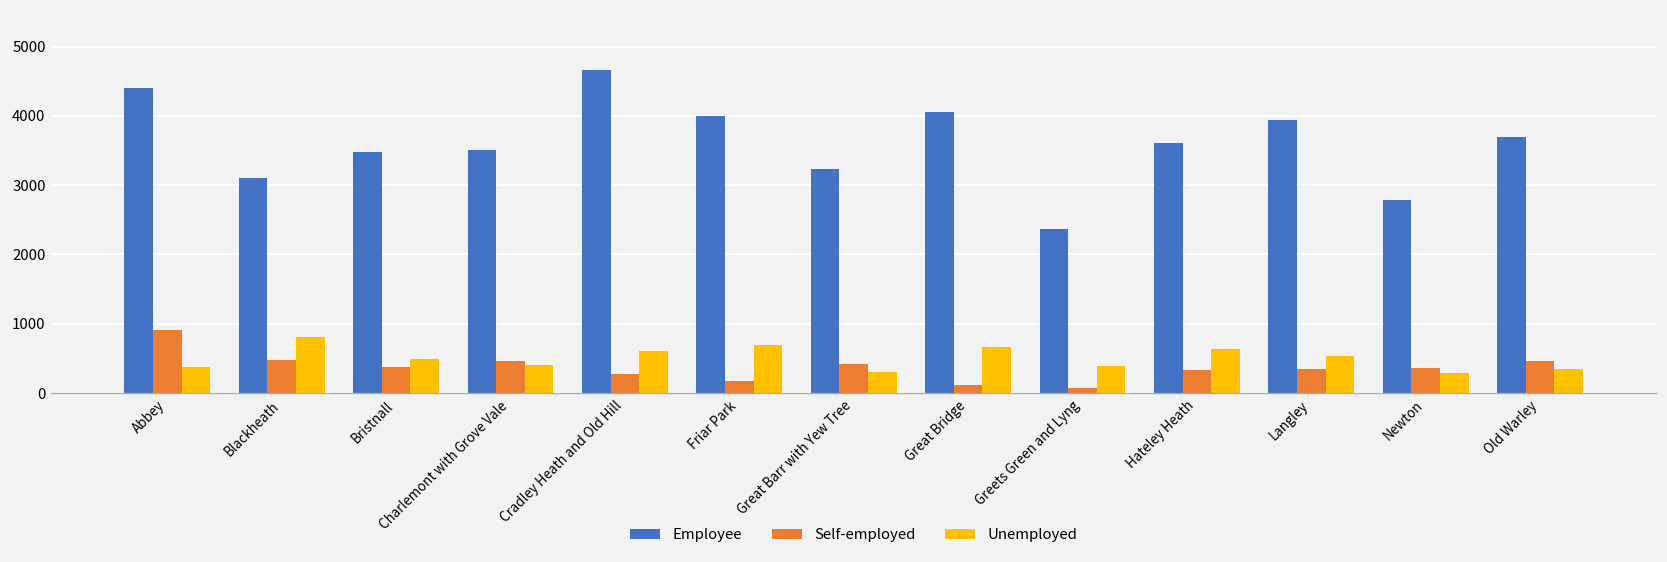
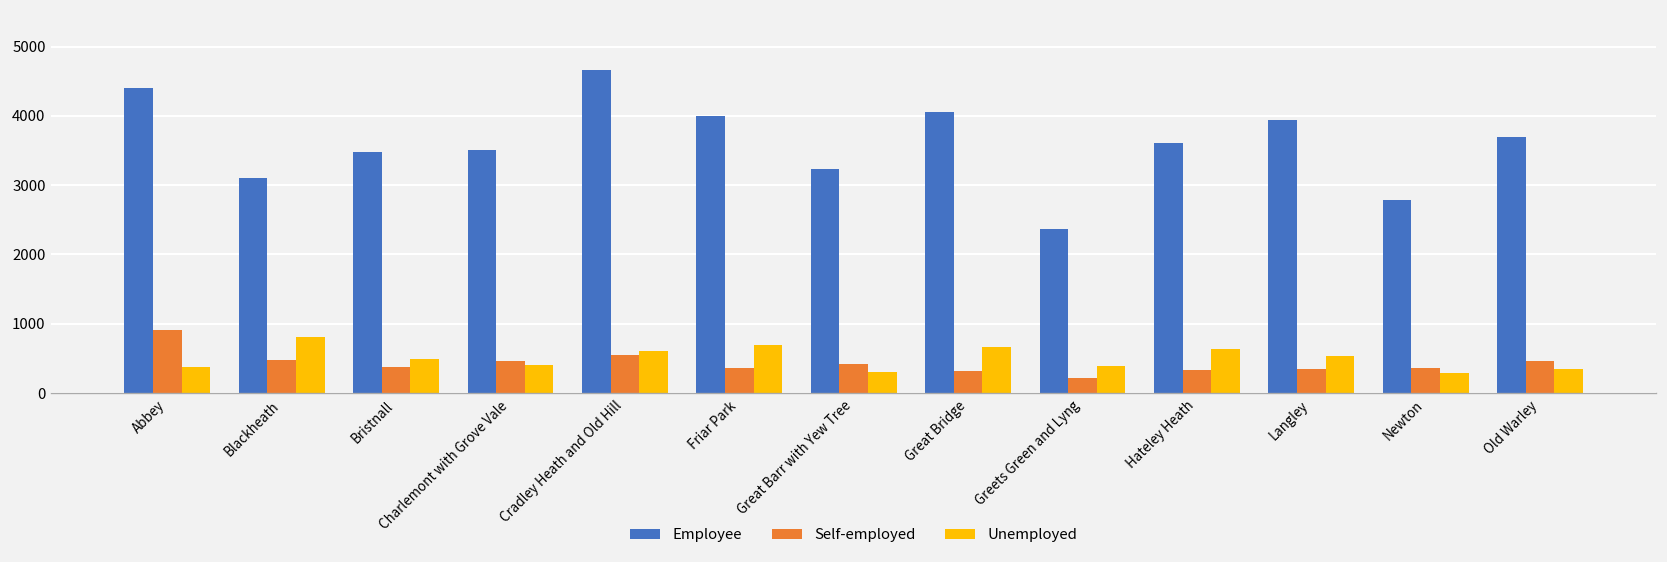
Self-employed, Cradley Heath and Old Hill: 300 -> 500
Self-employed, Friar Park: 200 -> 400
Self-employed, Great Bridge: 100 -> 300
Self-employed, Greets Green and Lyng: 100 -> 200
